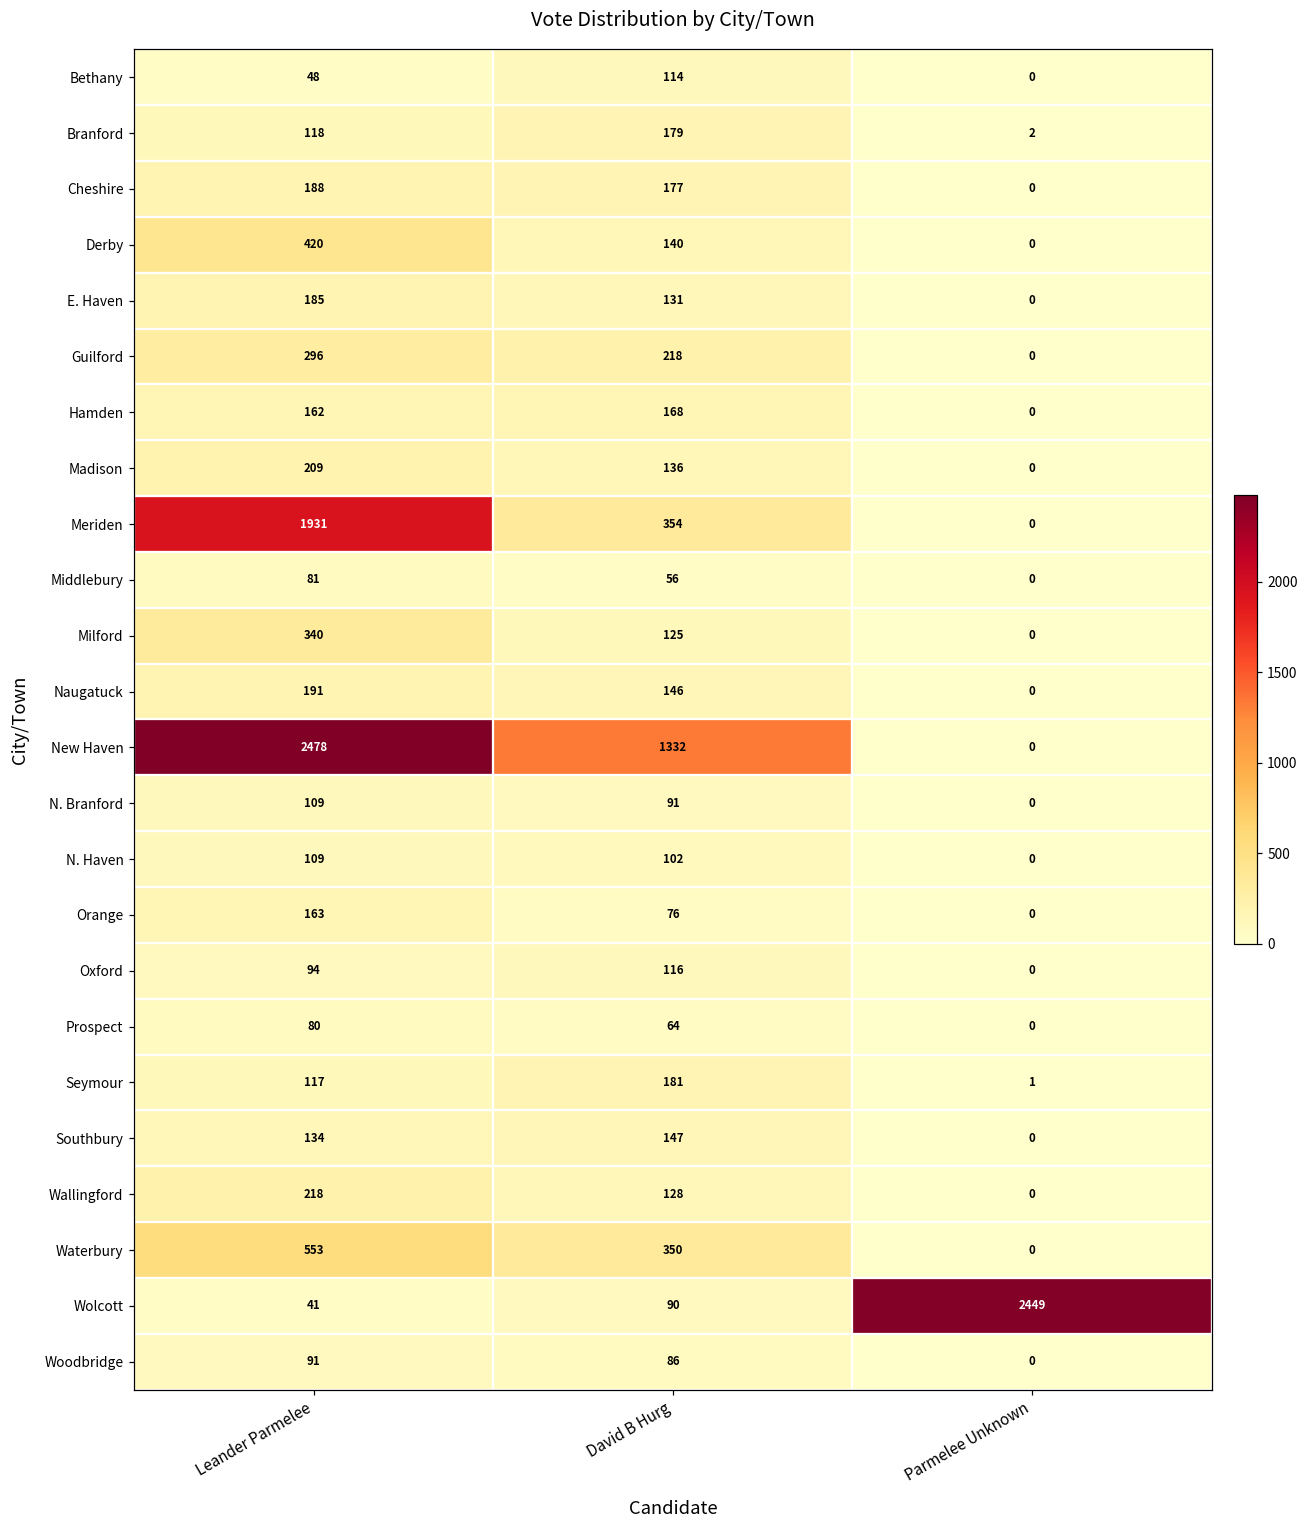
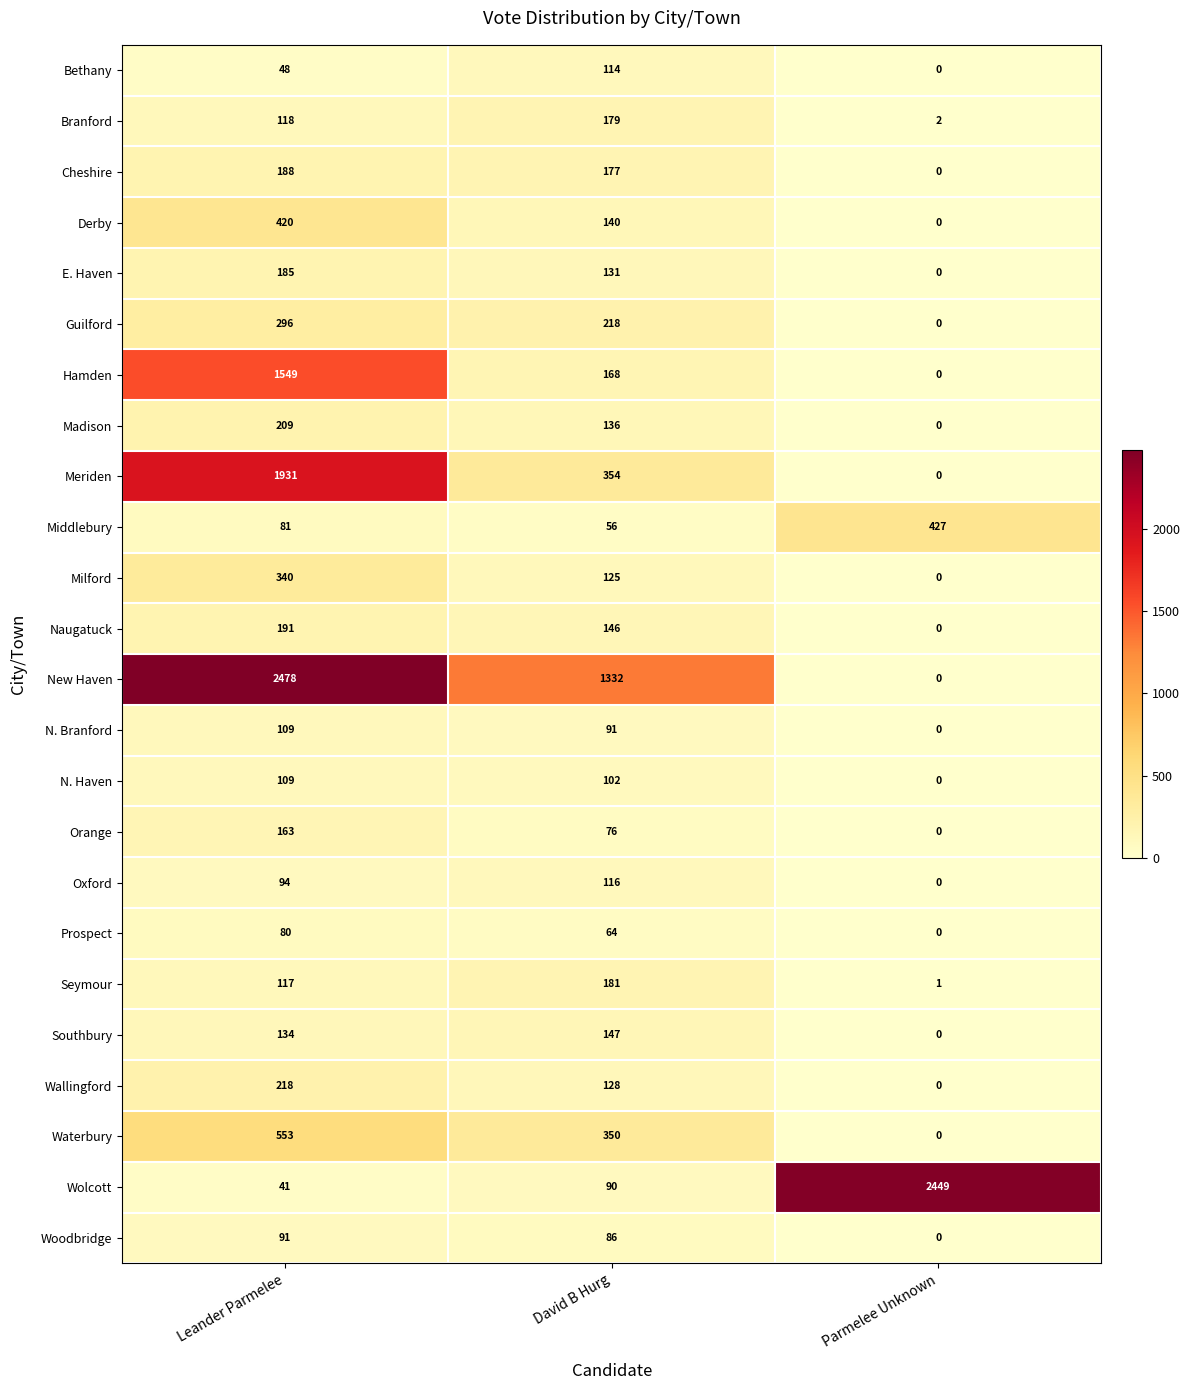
Hamden, Leander Parmelee: 162 -> 1549
Middlebury, Parmelee Unknown: 0 -> 427
